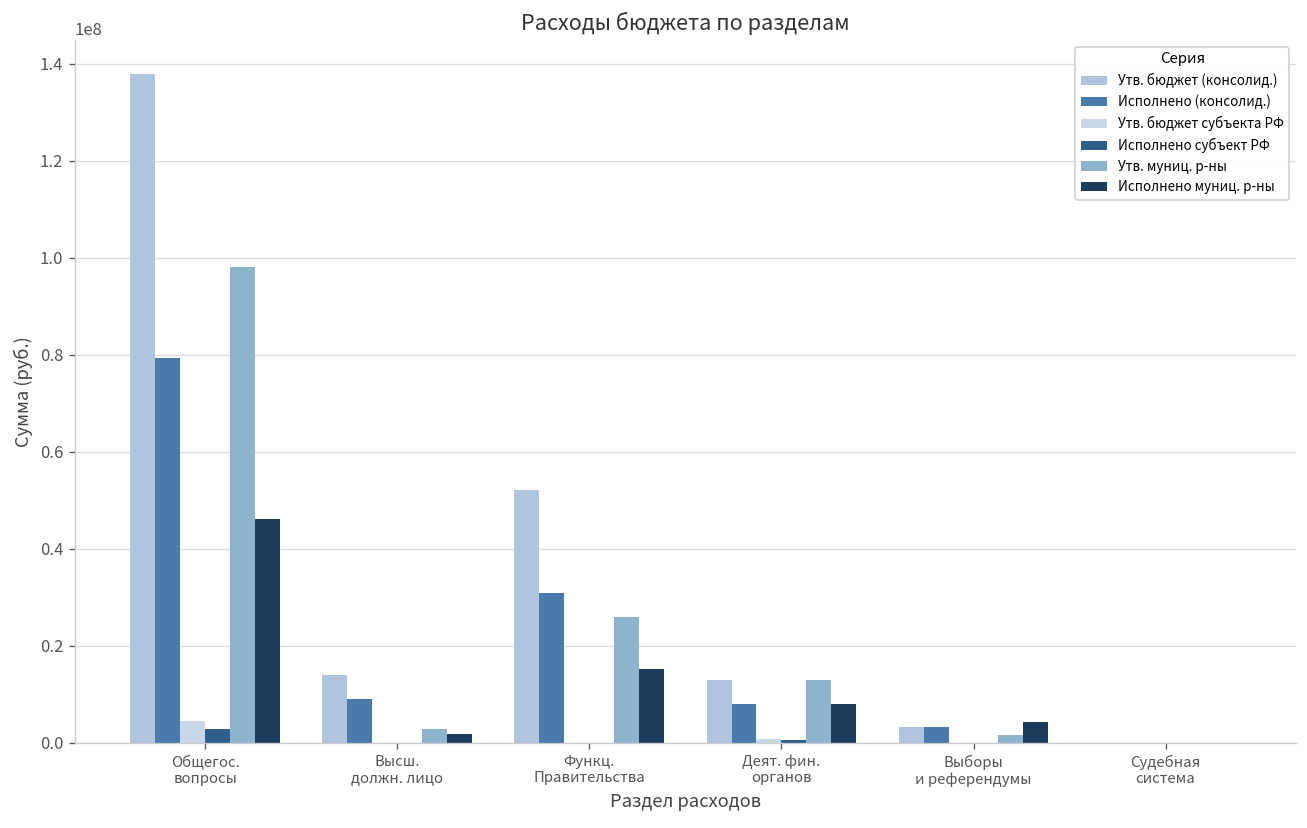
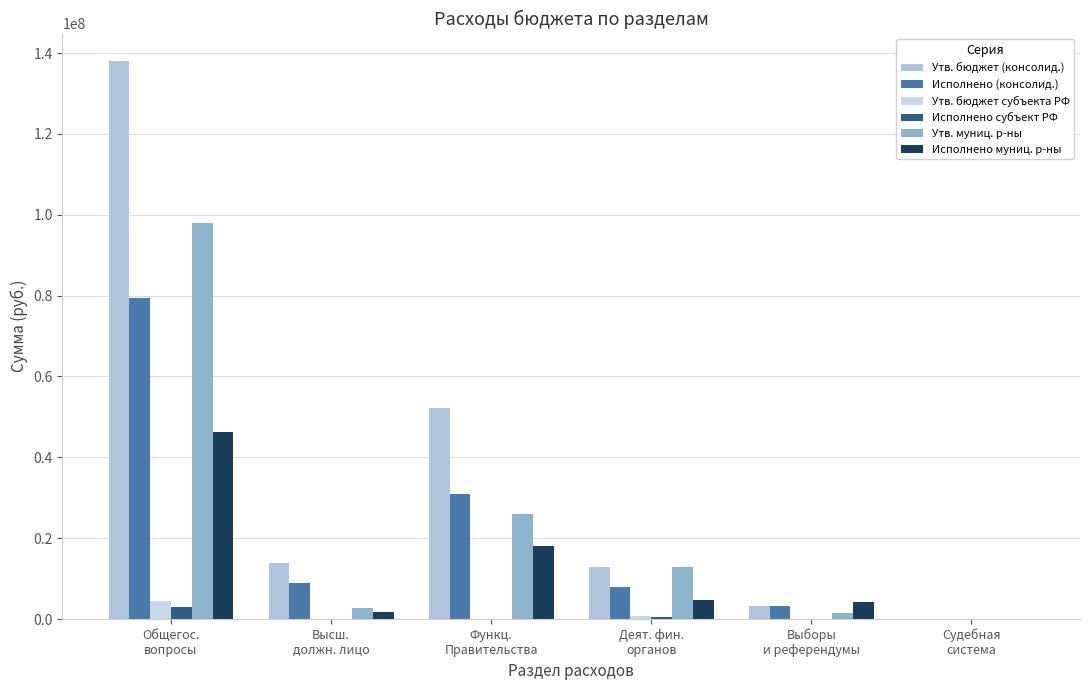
Исполнено муниц. р-ны, Функц. Правительства: 15000000 -> 18000000
Исполнено муниц. р-ны, Деят. фин. органов: 8000000 -> 5000000
